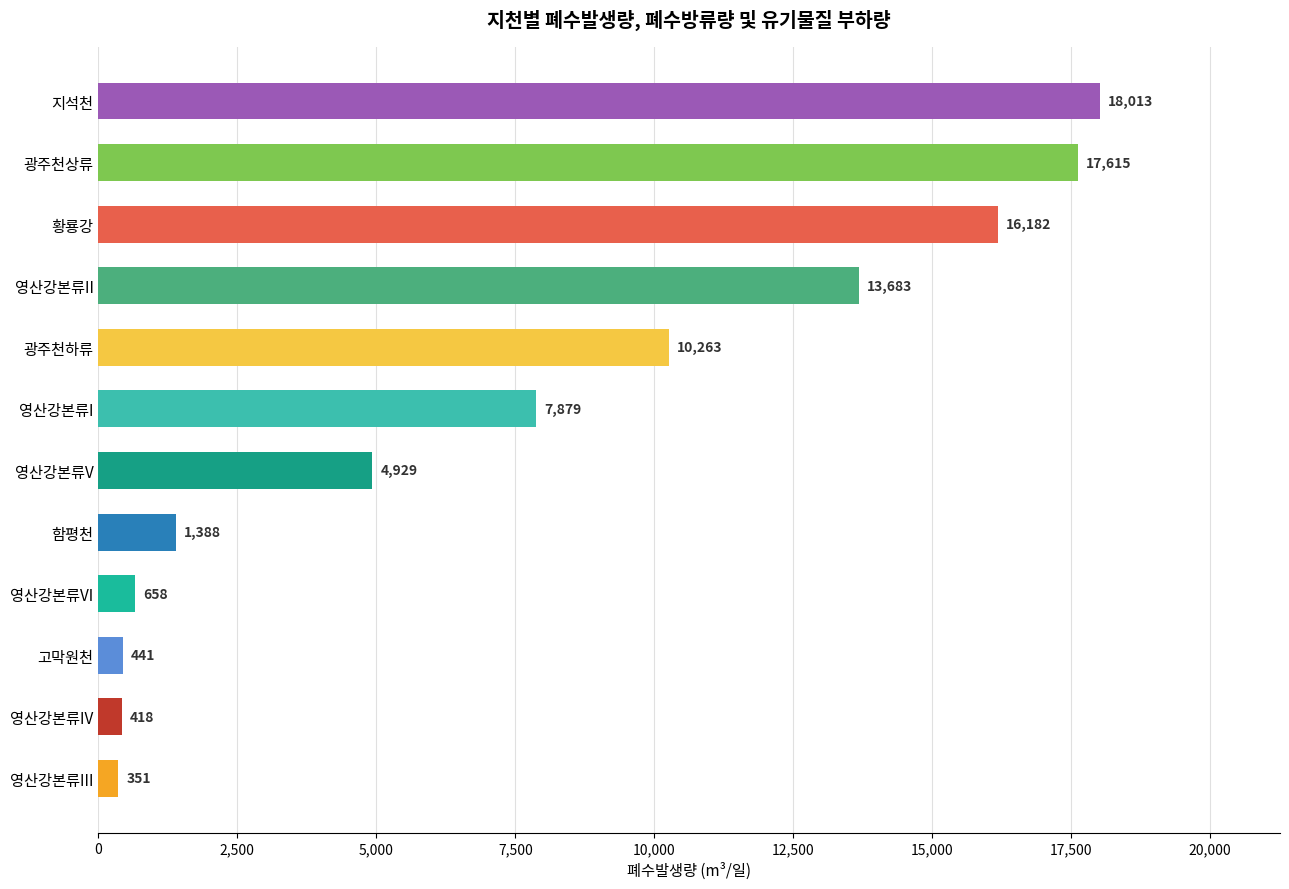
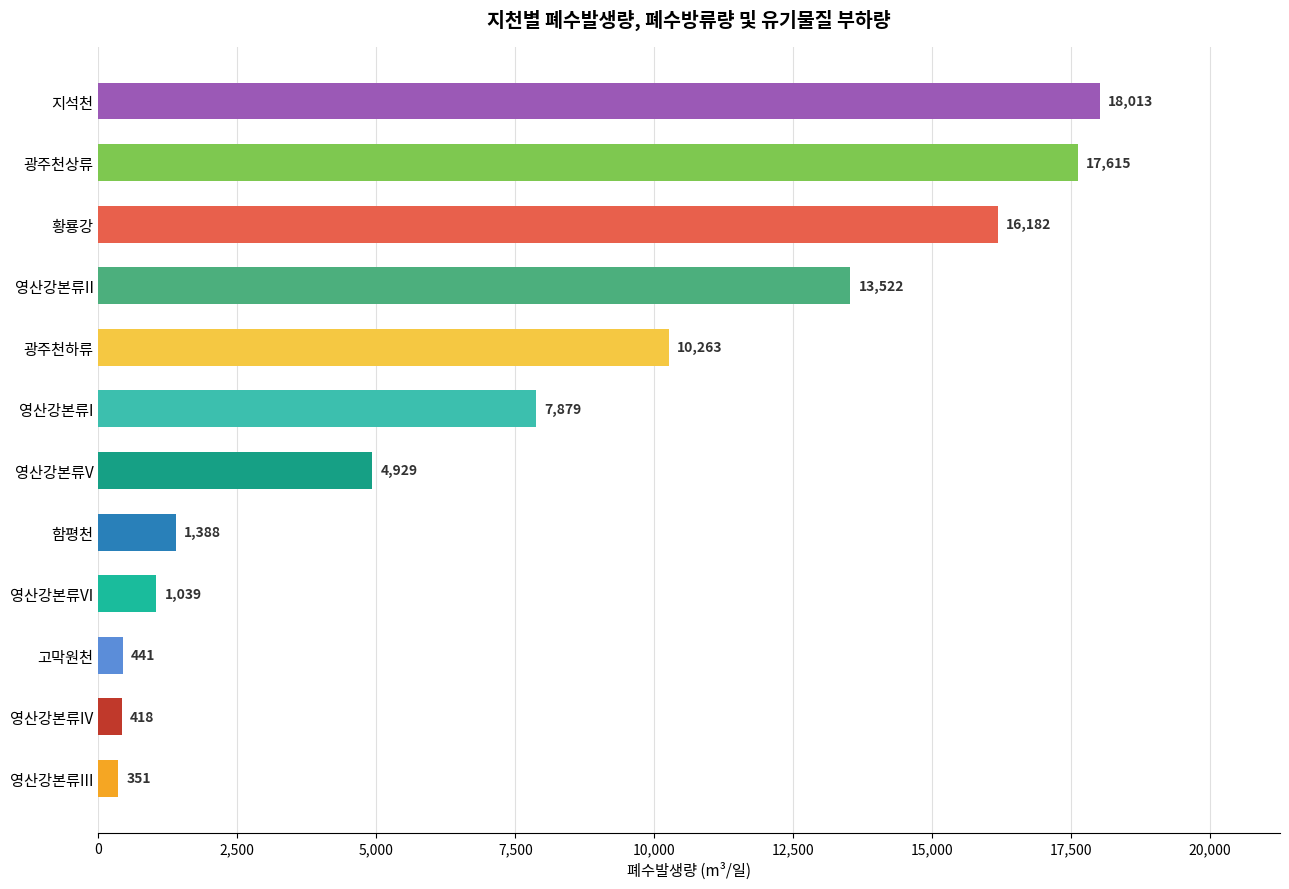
영산강본류II: 13,683 -> 13,522
영산강본류VI: 658 -> 1,039
